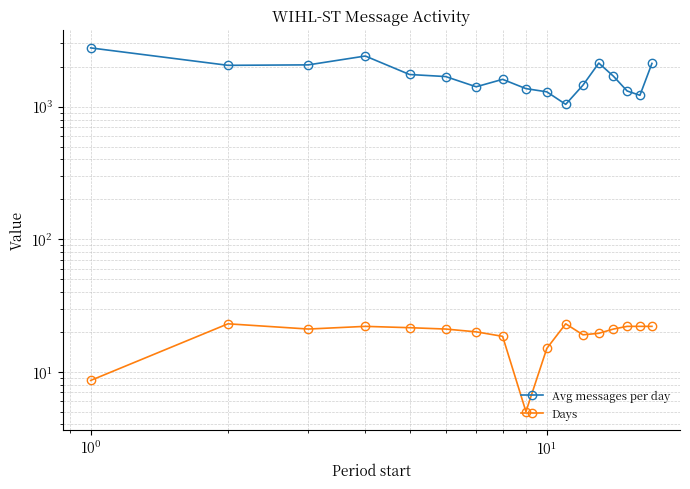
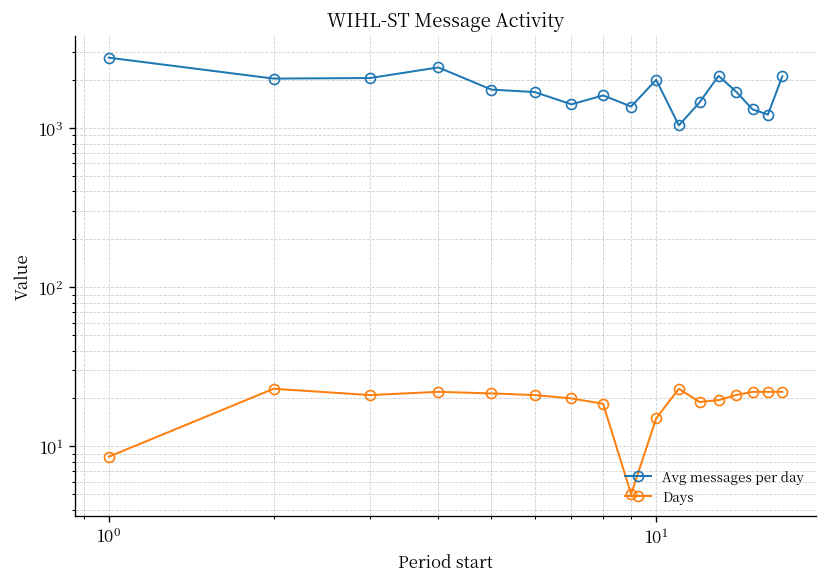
Avg messages per day, 10^1: 1300 -> 2000
